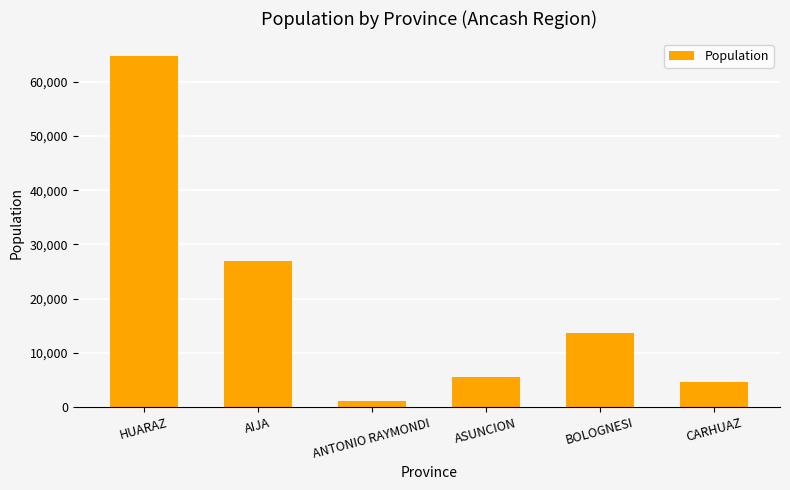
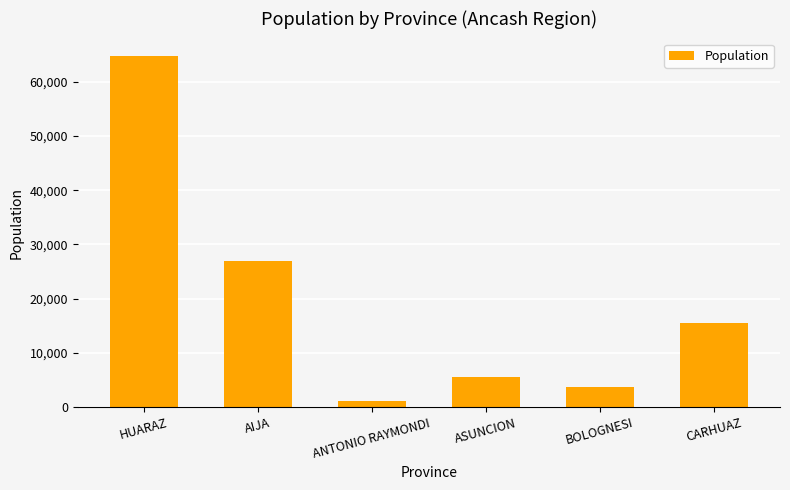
BOLOGNESI: 14,000 -> 4,000
CARHUAZ: 5,000 -> 16,000
